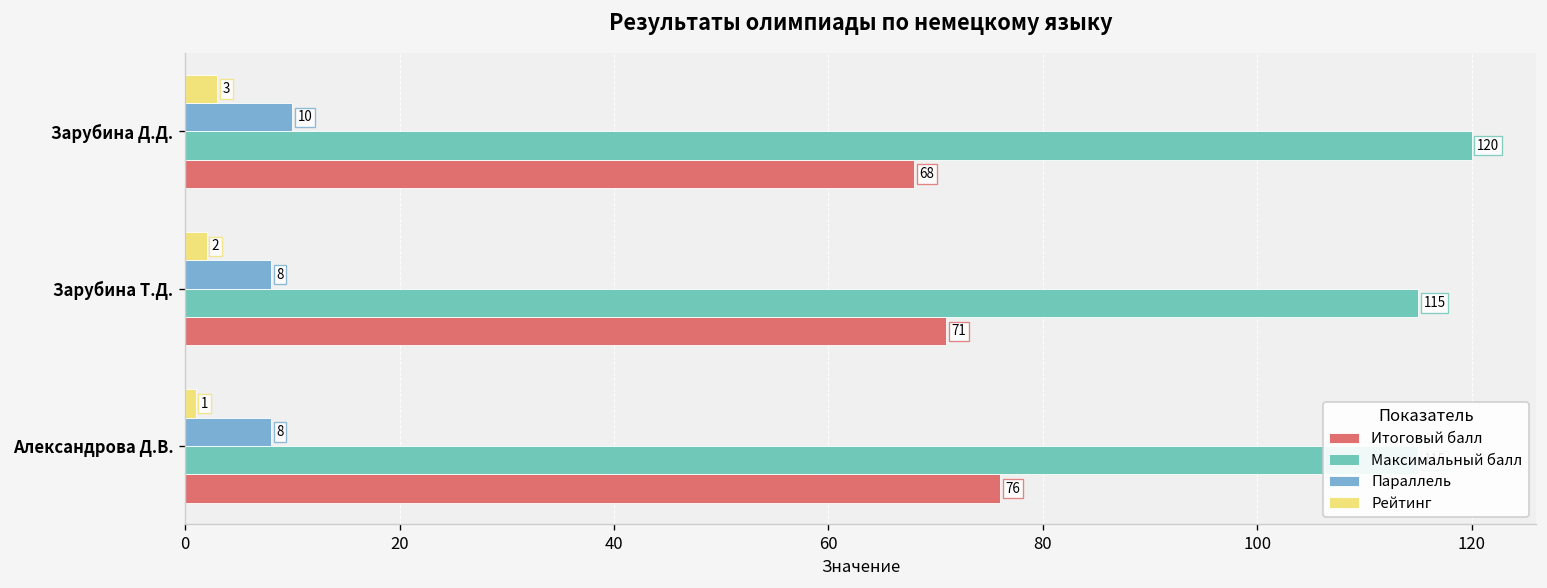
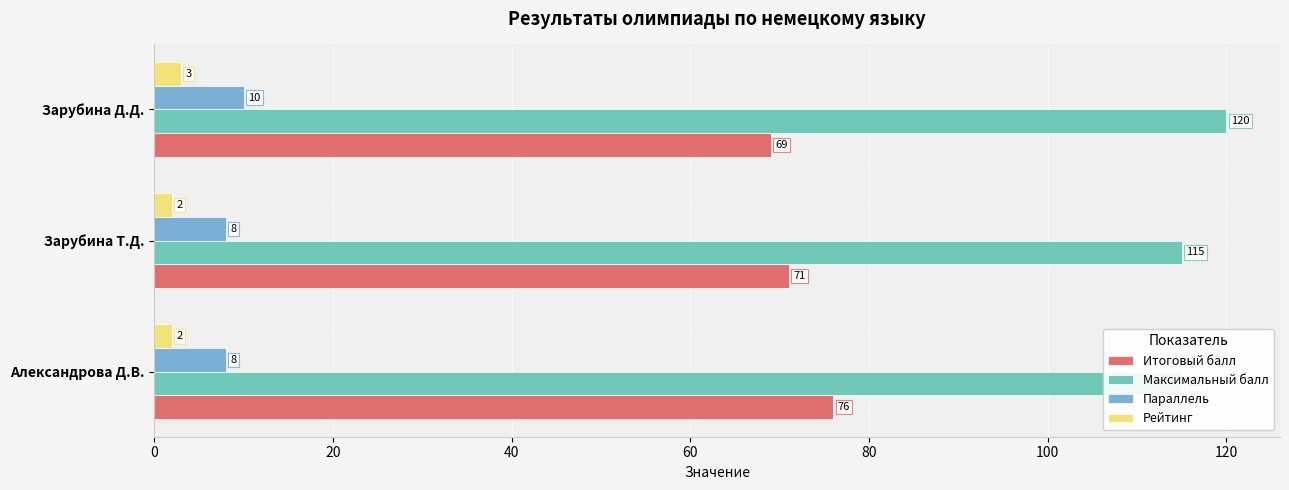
Итоговый балл, Зарубина Д.Д.: 68 -> 69
Рейтинг, Александрова Д.В.: 1 -> 2
